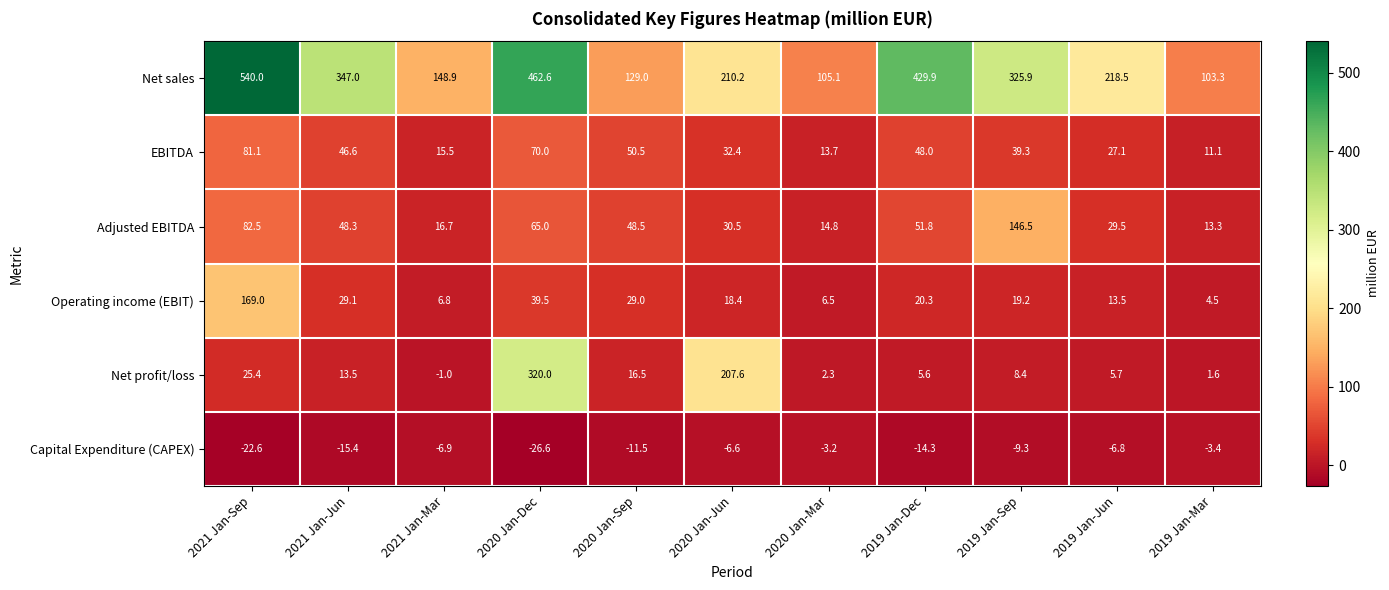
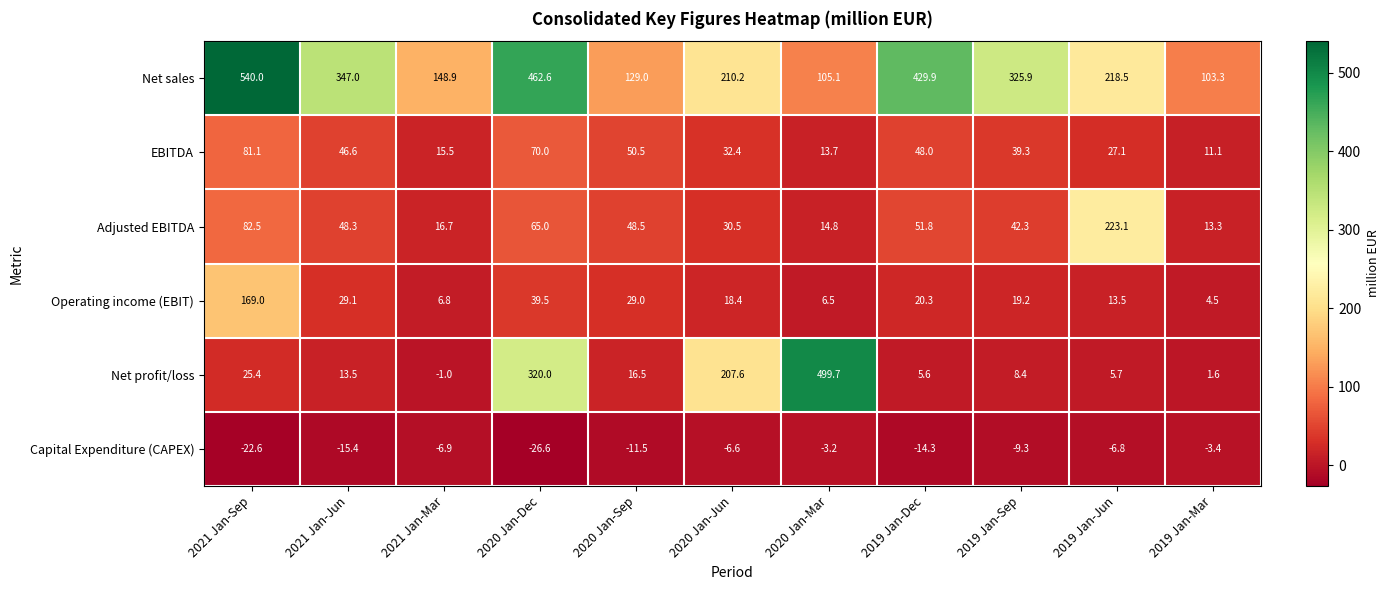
Adjusted EBITDA, 2019 Jan-Sep: 146.5 -> 42.3
Adjusted EBITDA, 2019 Jan-Jun: 29.5 -> 223.1
Net profit/loss, 2020 Jan-Mar: 2.3 -> 499.7
